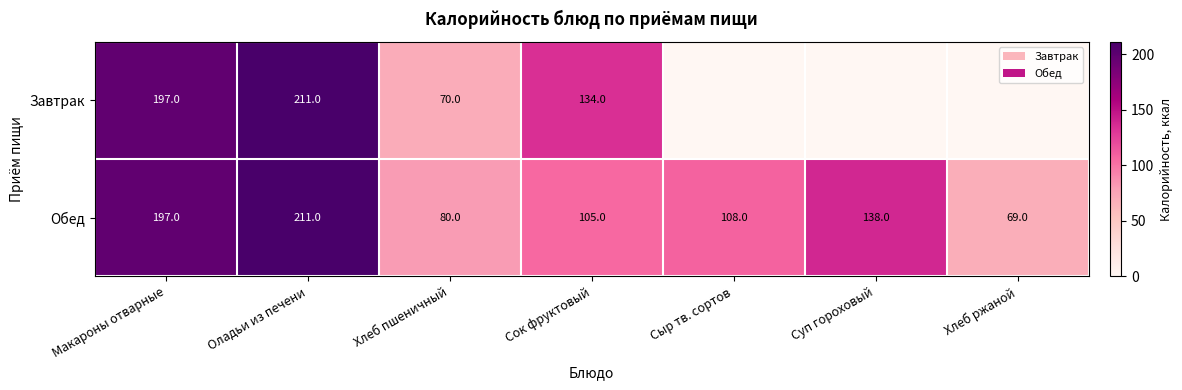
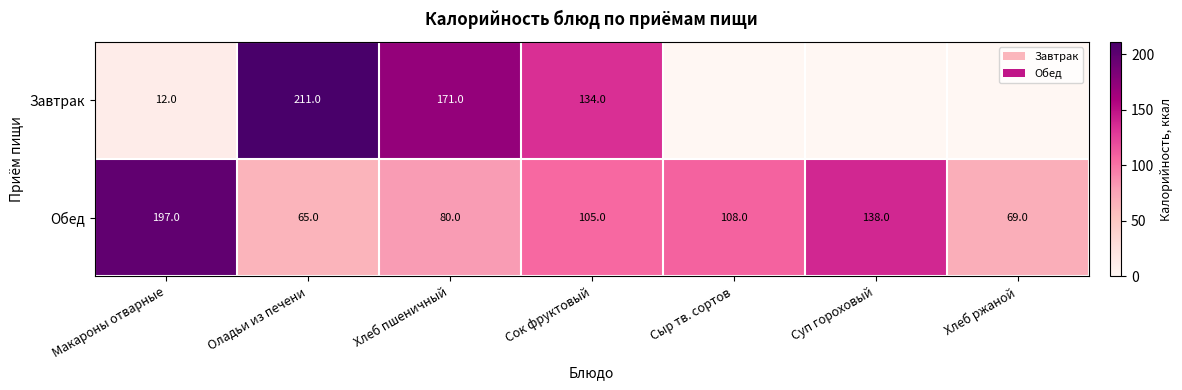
Завтрак, Макароны отварные: 197.0 -> 12.0
Завтрак, Хлеб пшеничный: 70.0 -> 171.0
Обед, Оладьи из печени: 211.0 -> 65.0
